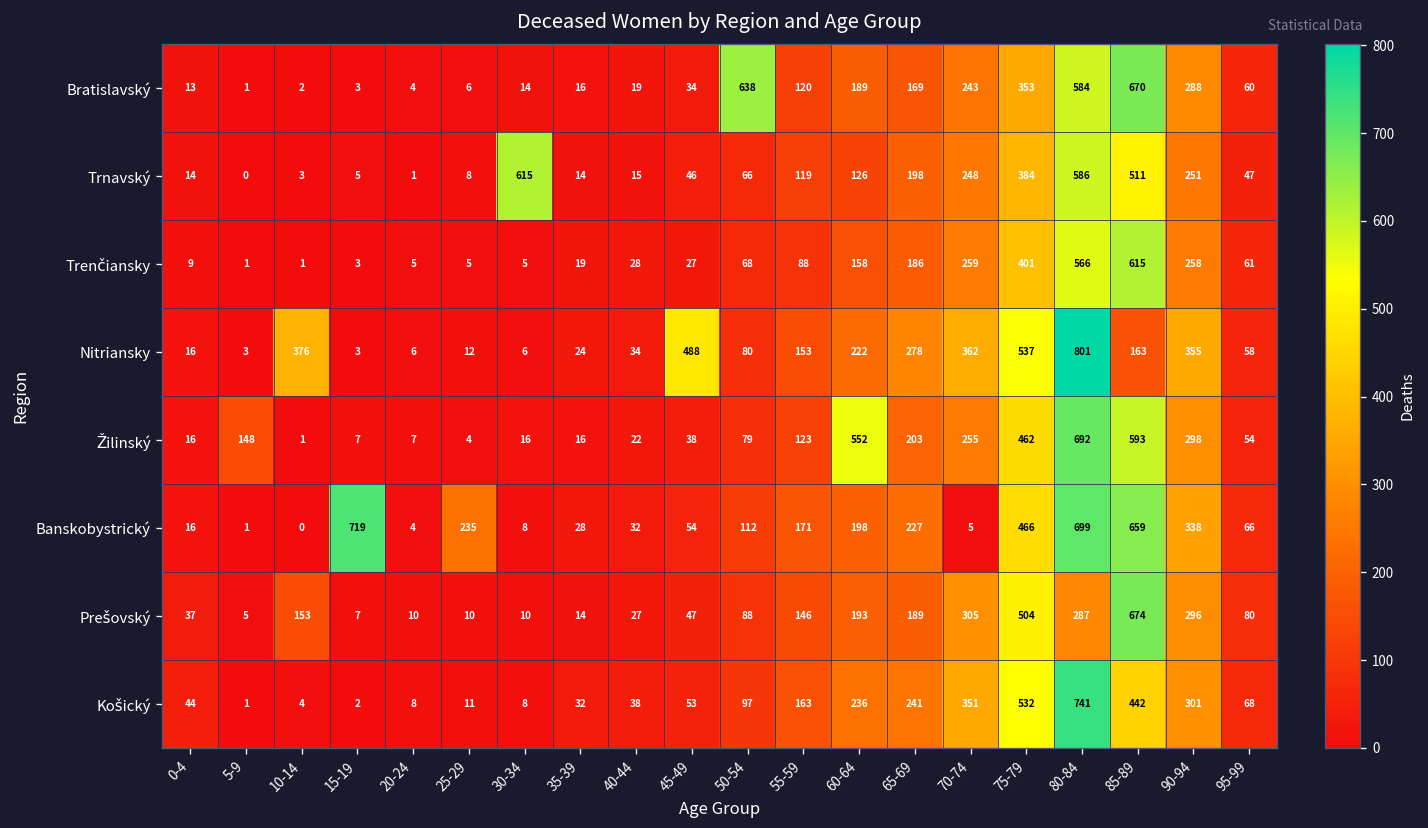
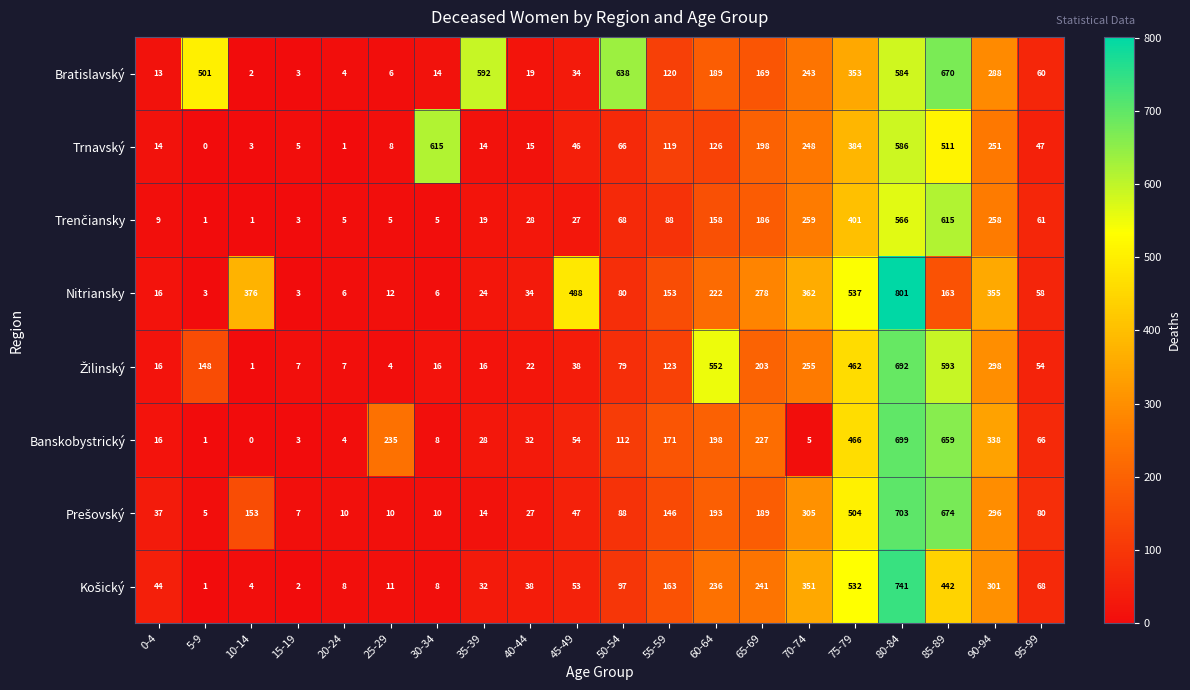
Bratislavský, 5-9: 1 -> 501
Bratislavský, 35-39: 16 -> 592
Banskobystrický, 15-19: 719 -> 3
Prešovský, 80-84: 287 -> 703
